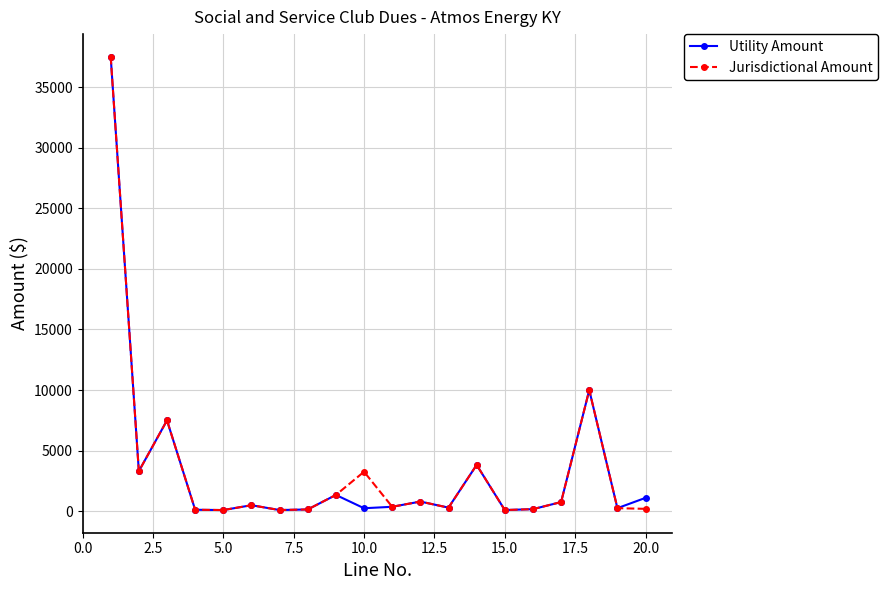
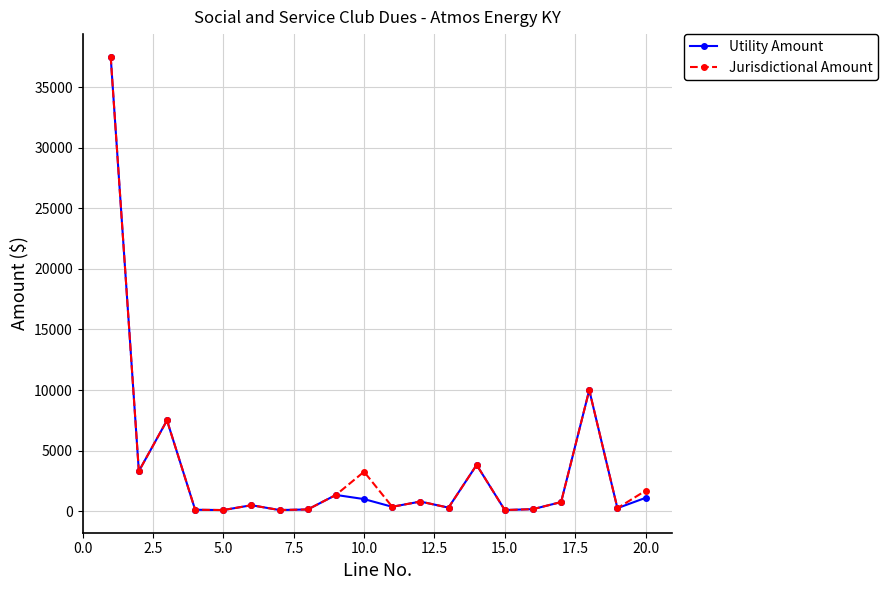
Utility Amount, 10.0: 300 -> 1000
Jurisdictional Amount, 20.0: 200 -> 1700
